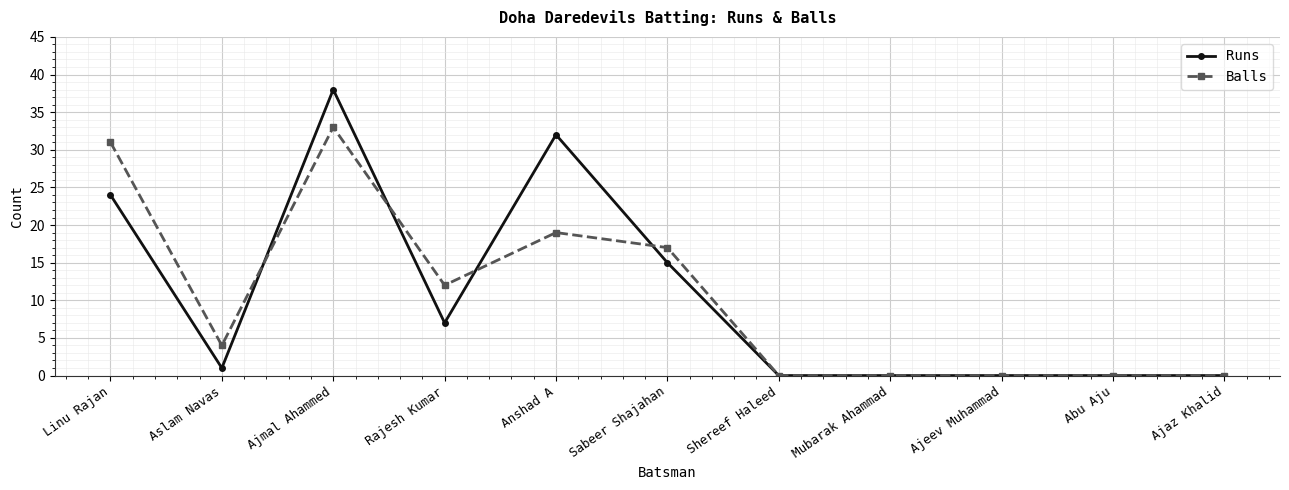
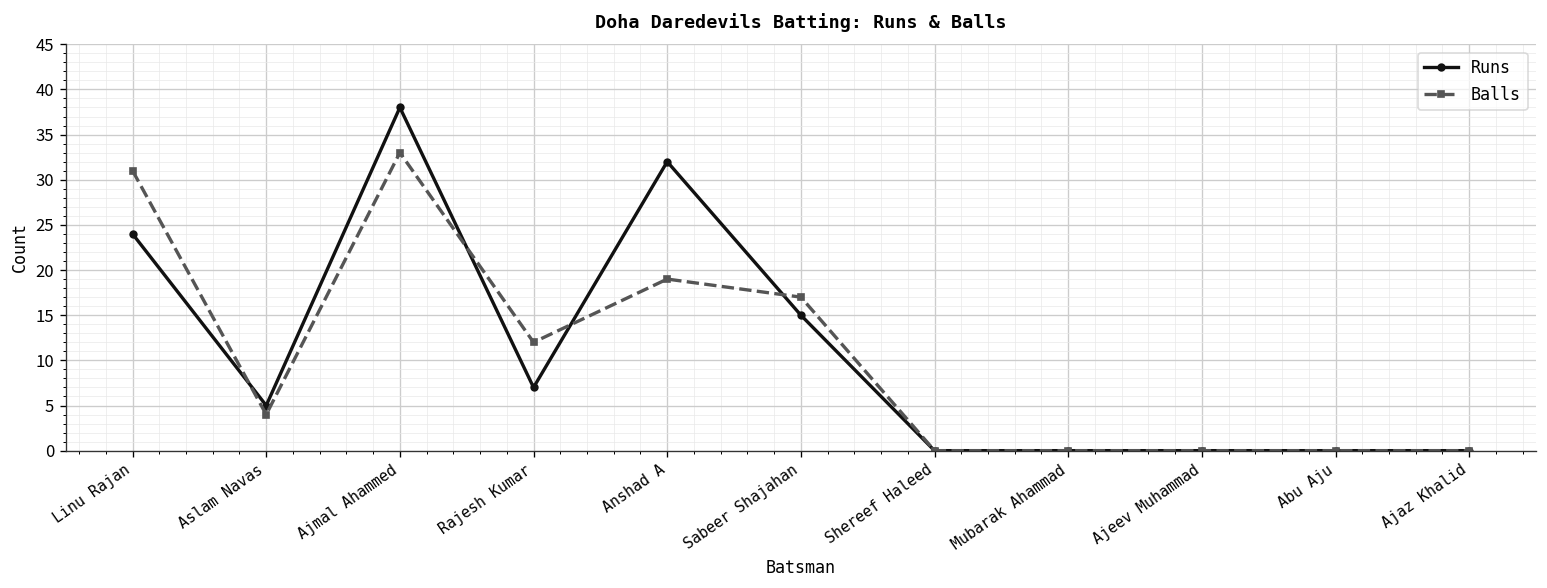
Runs, Aslam Navas: 1 -> 5
